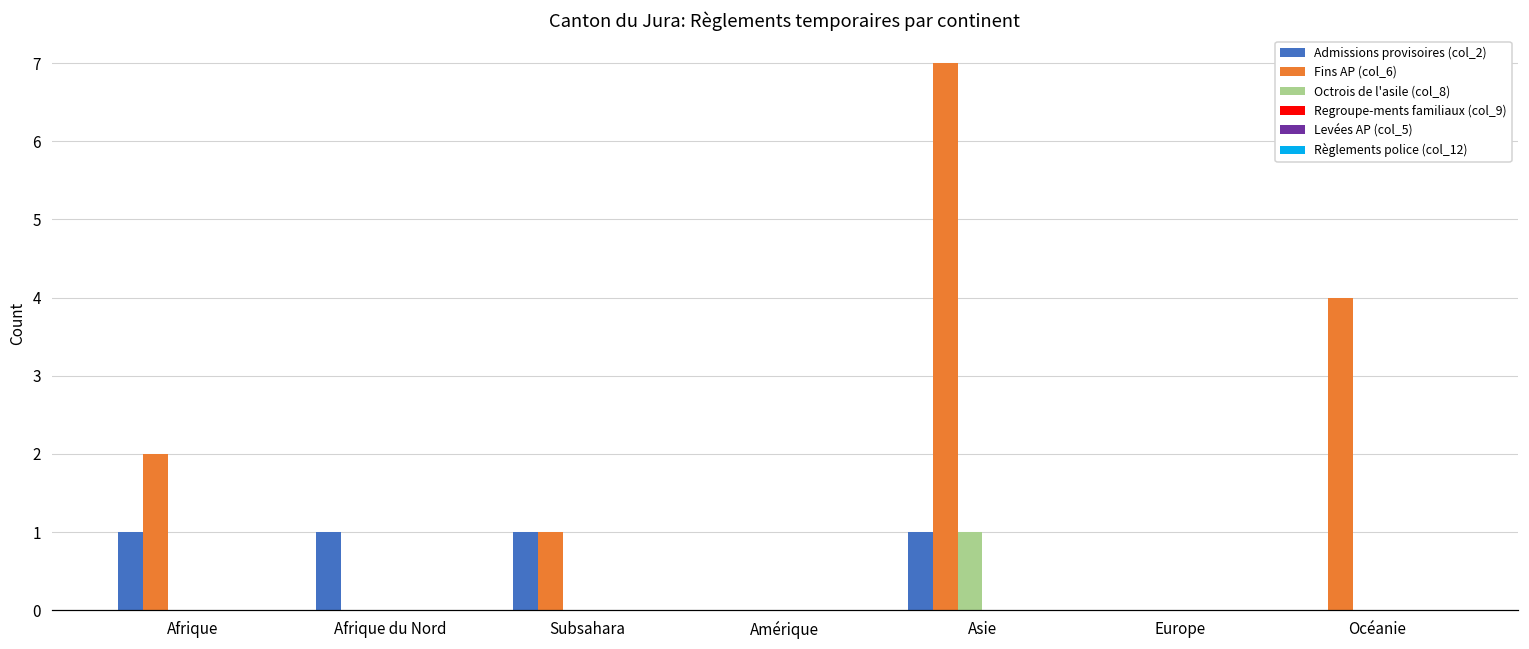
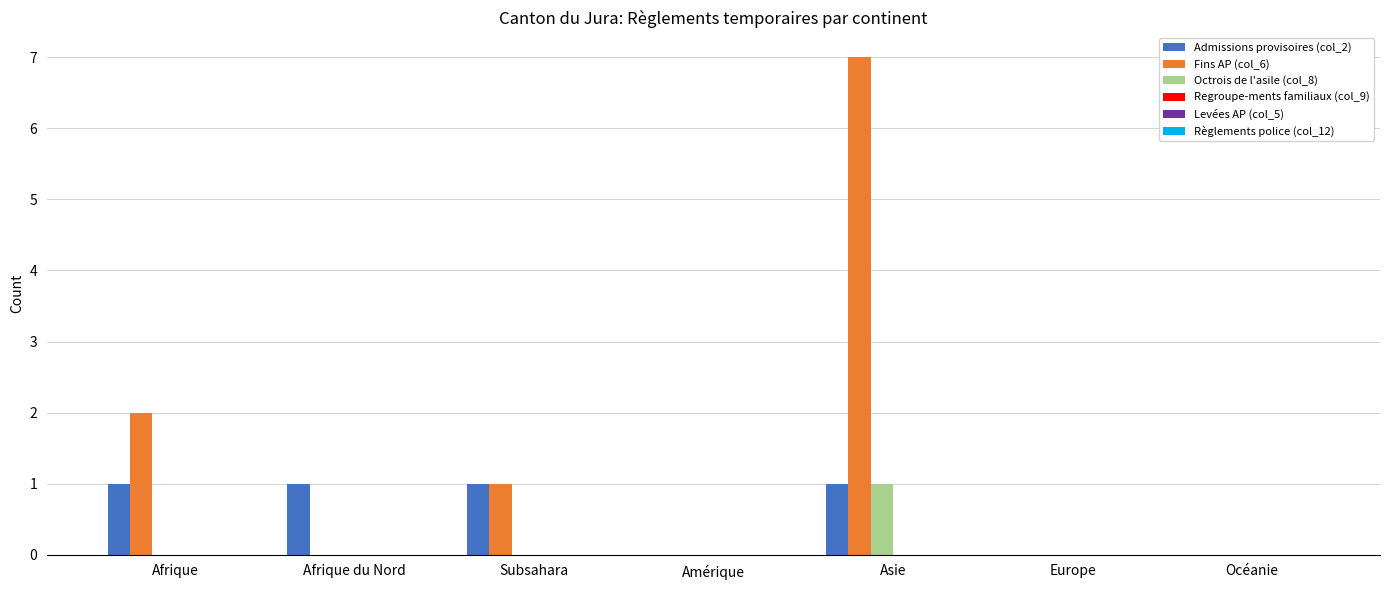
Fins AP (col_6), Océanie: 4 -> 0
